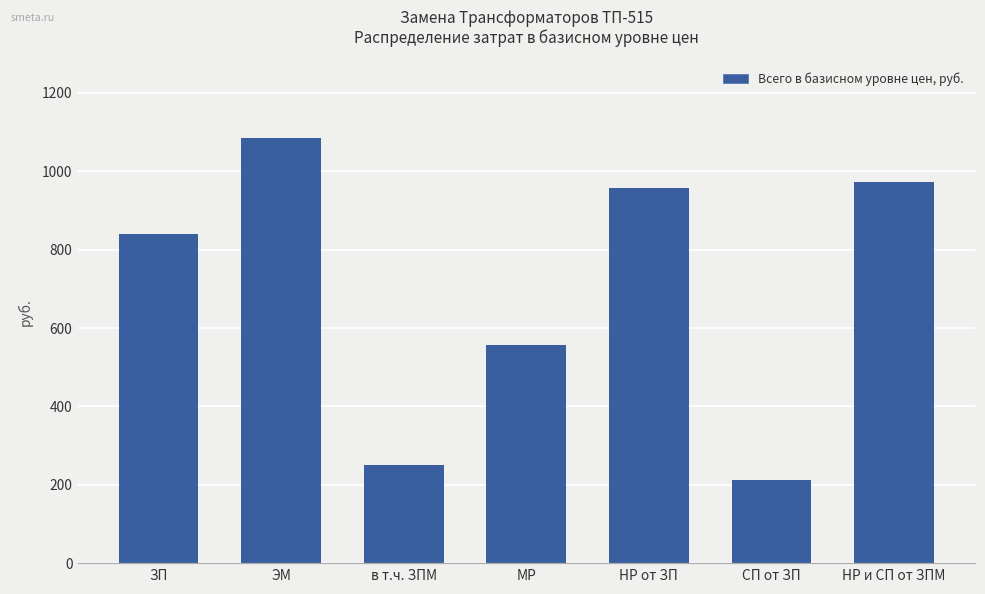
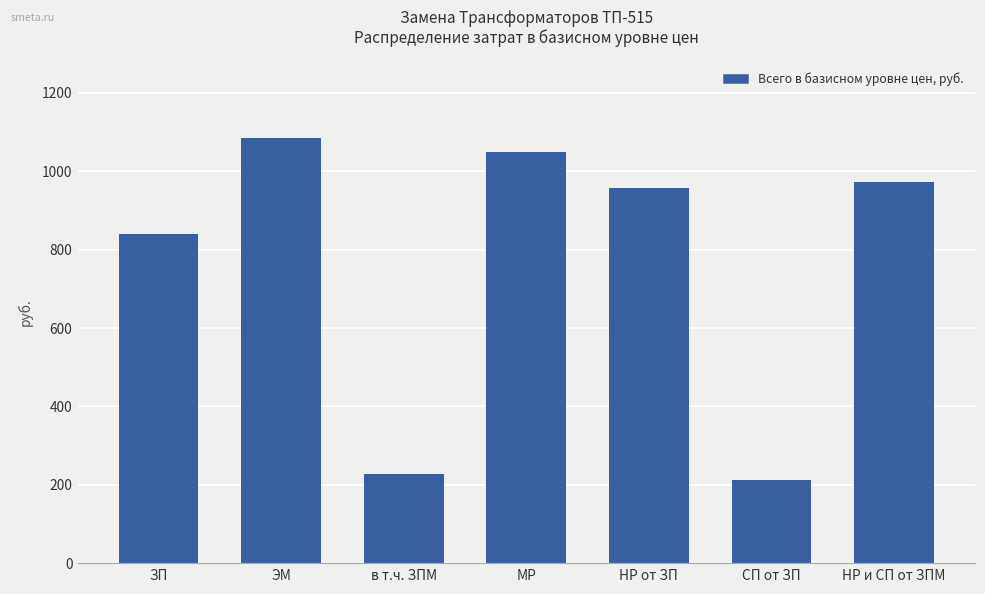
в т.ч. ЗПМ: 250 -> 230
МР: 560 -> 1050
